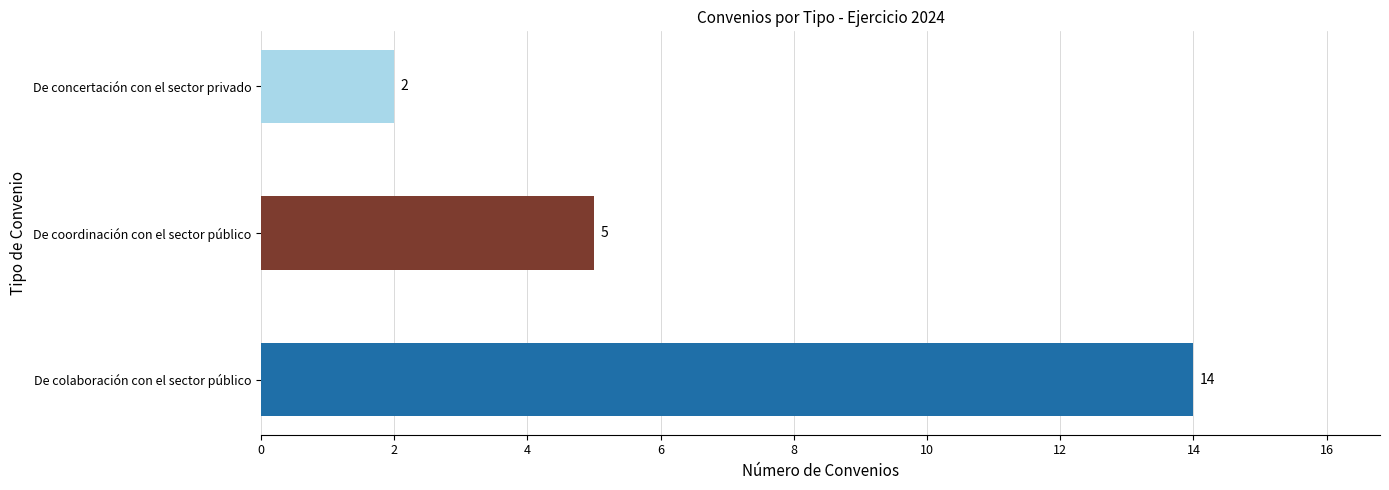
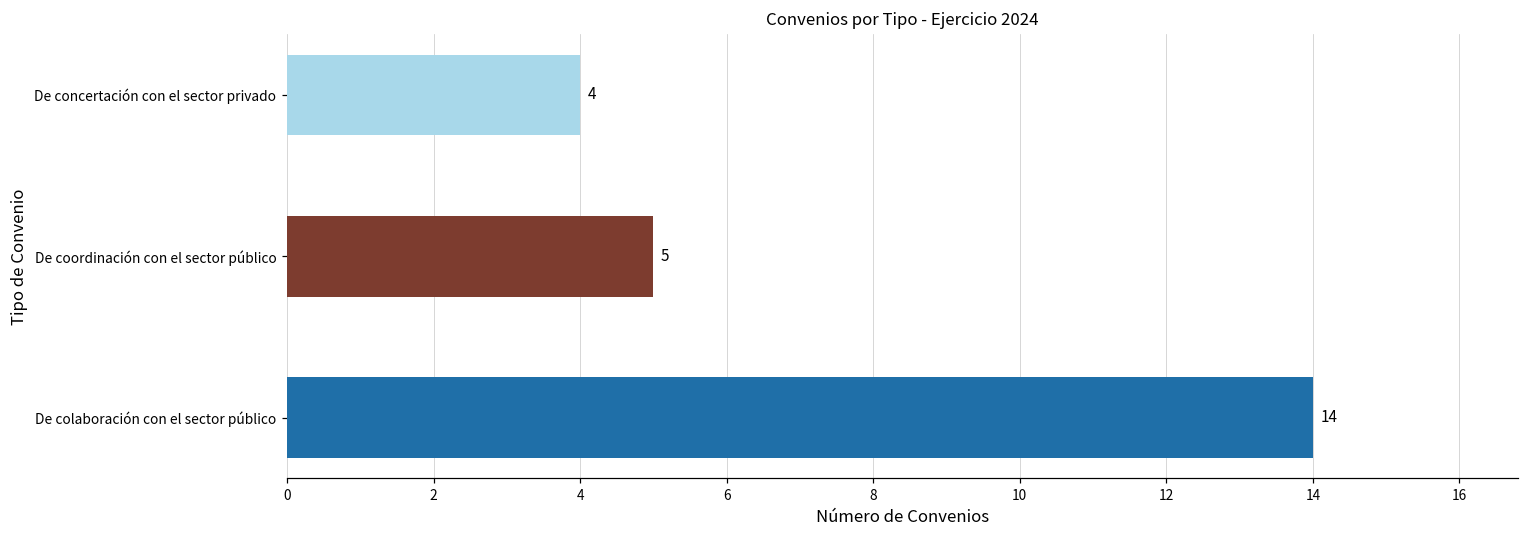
De concertación con el sector privado: 2 -> 4
